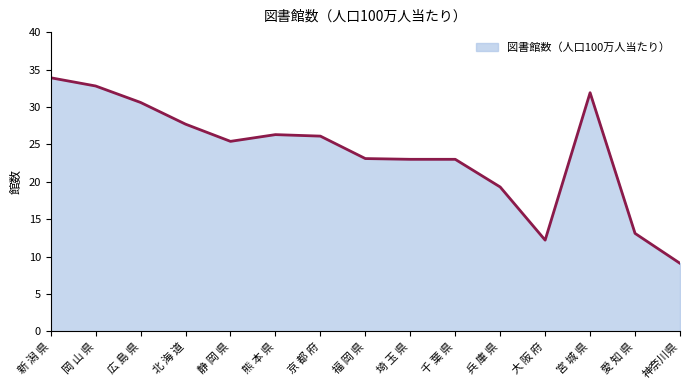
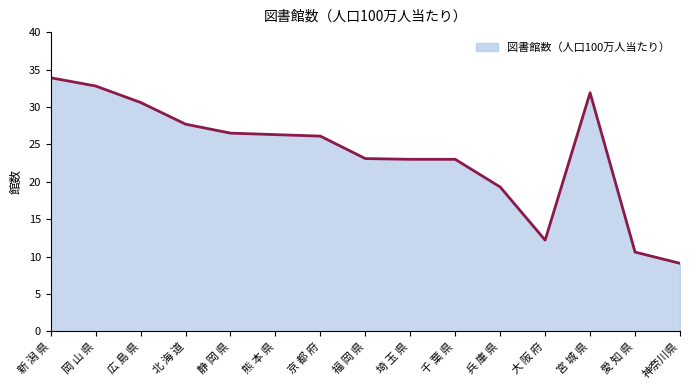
静 岡 県: 25 -> 27
愛 知 県: 13 -> 11
